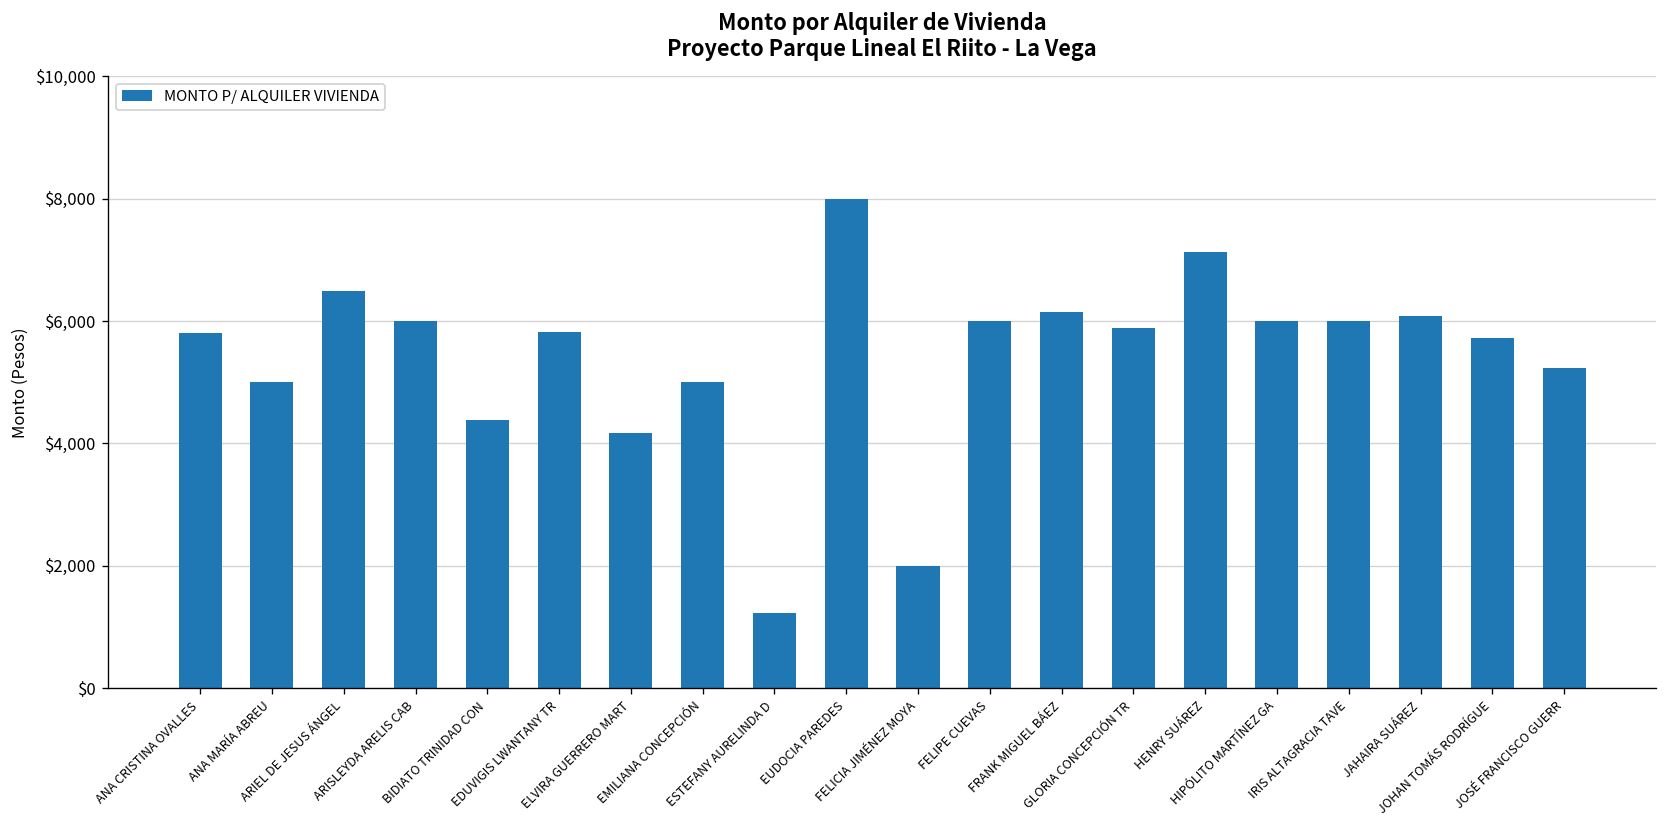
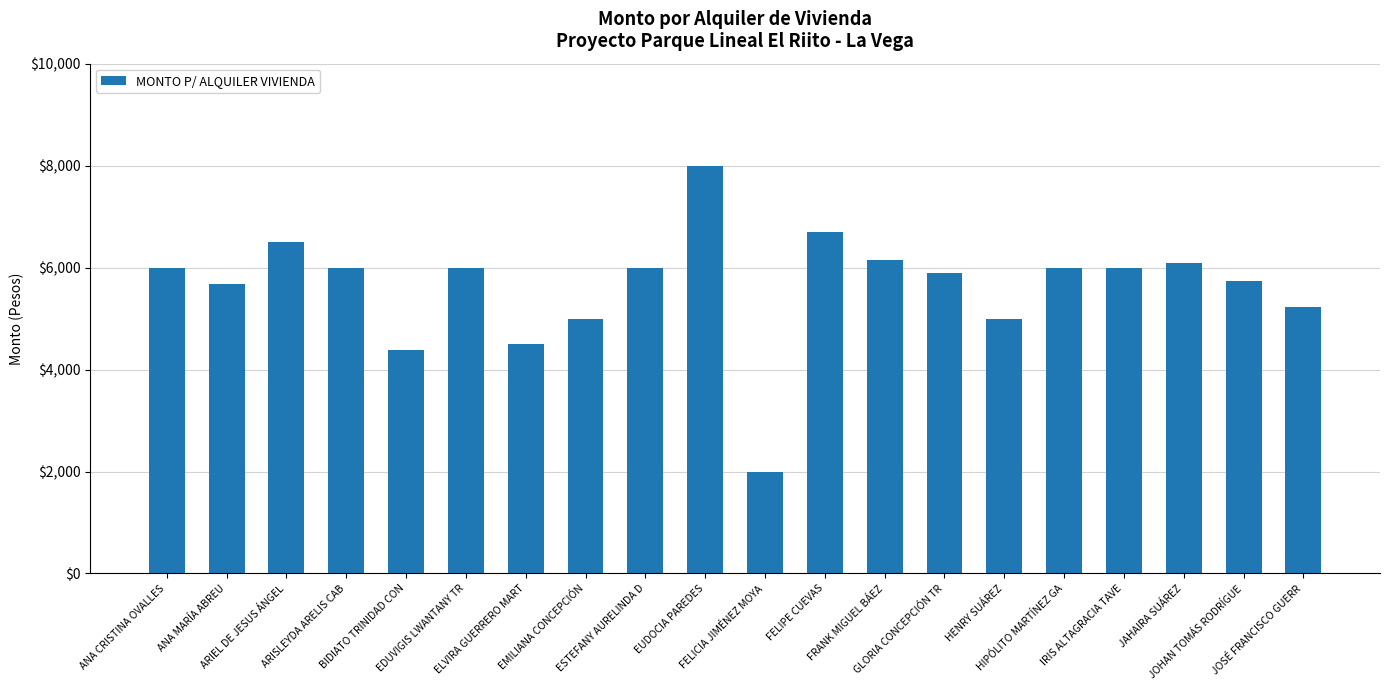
ANA CRISTINA OVALLES: $5,800 -> $6,000
ANA MARÍA ABREU: $5,000 -> $5,700
EDUVIGIS LWANTANY TR: $5,800 -> $6,000
ELVIRA GUERRERO MART: $4,200 -> $4,500
ESTEFANY AURELINDA D: $1,200 -> $6,000
FELIPE CUEVAS: $6,000 -> $6,700
HENRY SUÁREZ: $7,100 -> $5,000
